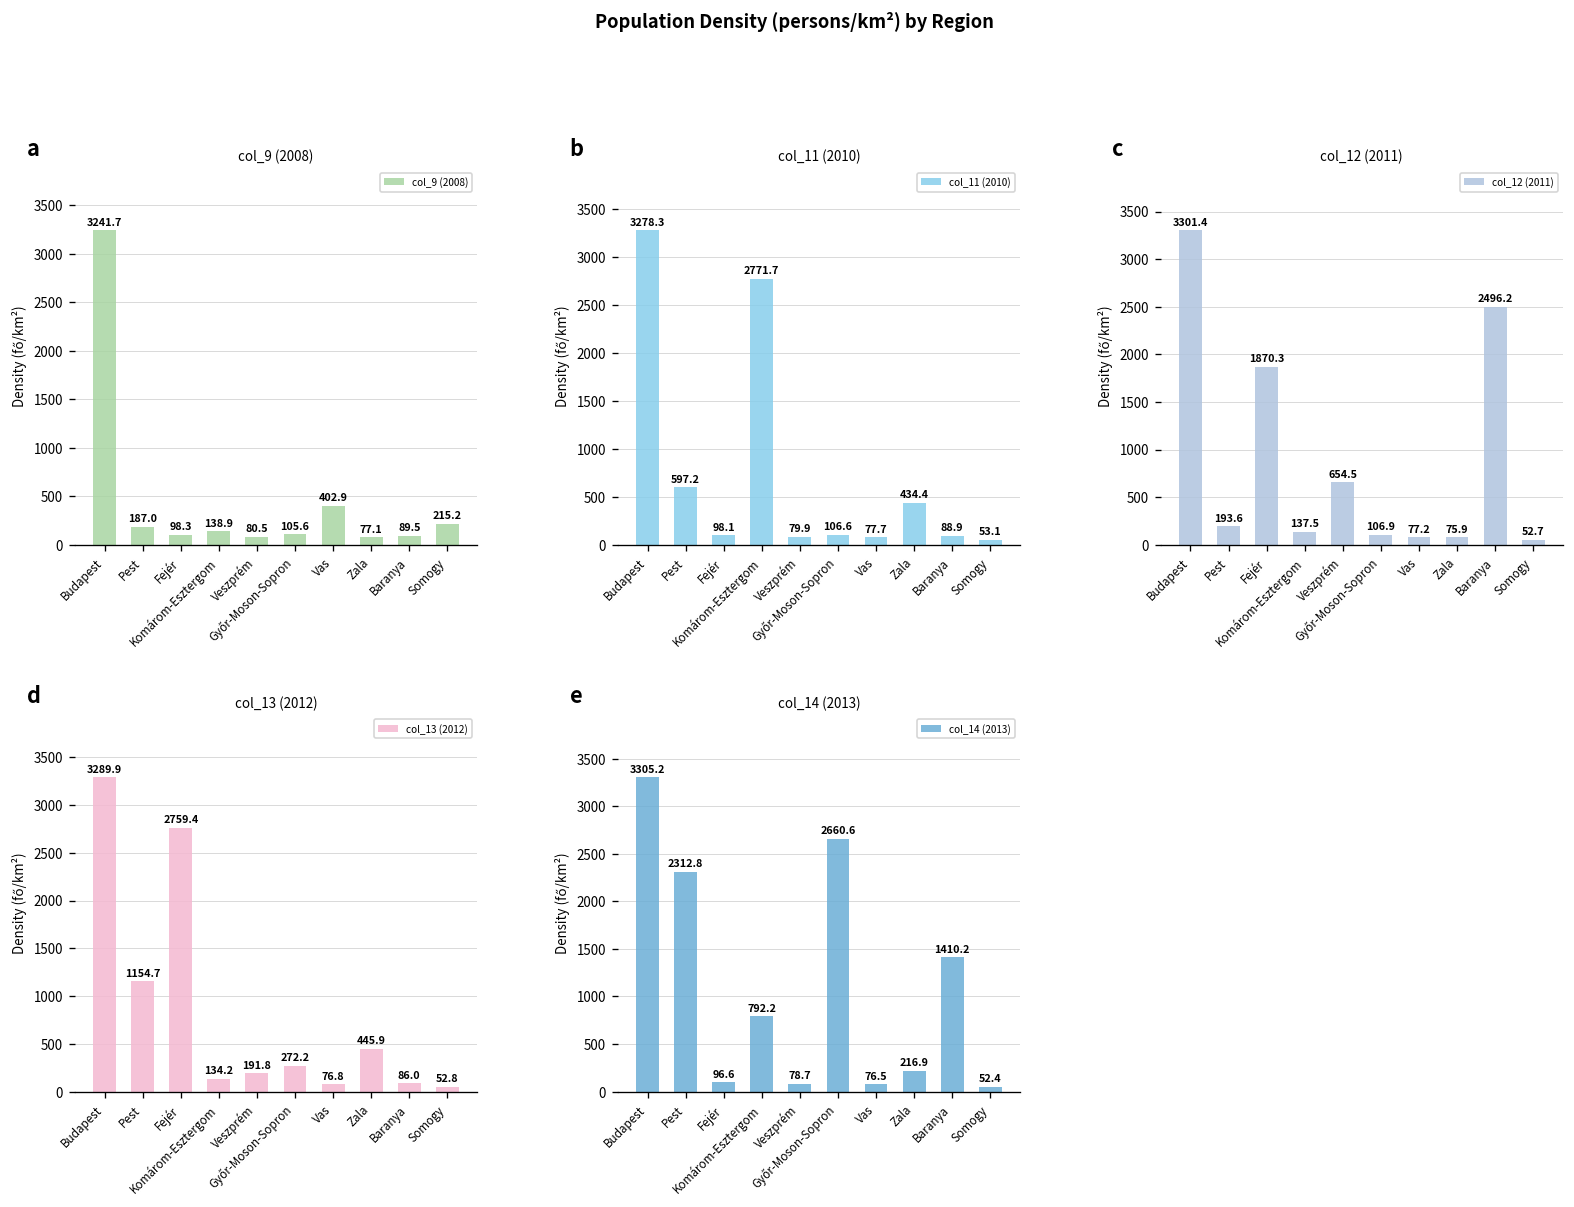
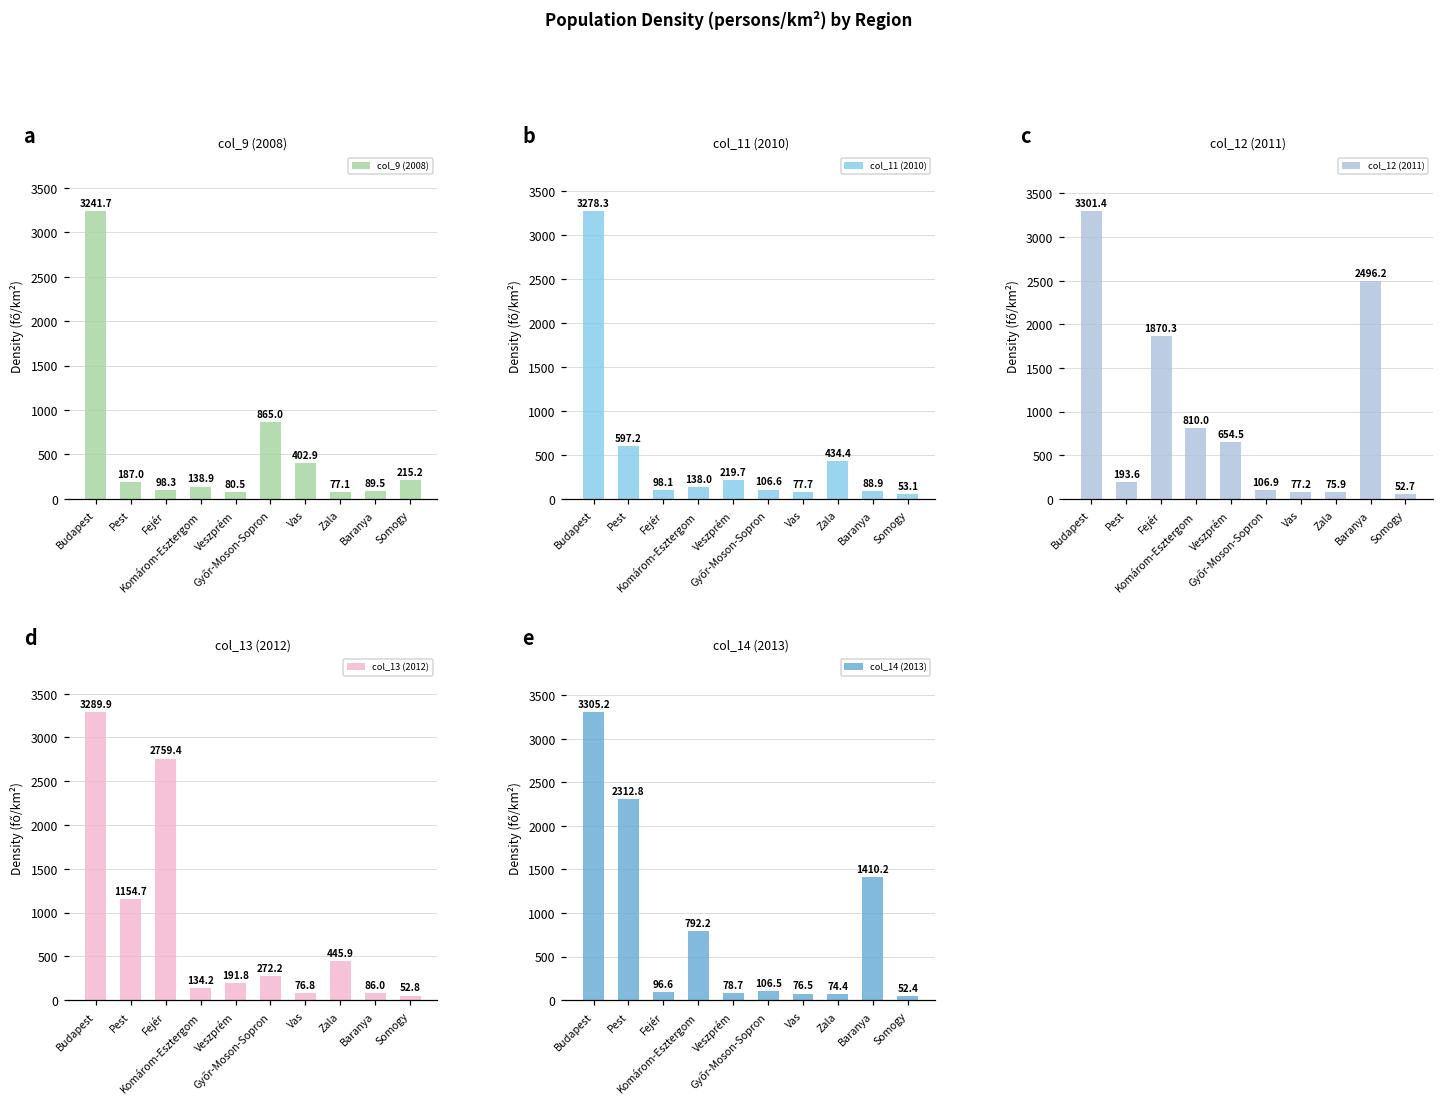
col_9 (2008), Győr-Moson-Sopron: 105.6 -> 865.0
col_11 (2010), Komárom-Esztergom: 2771.7 -> 138.0
col_11 (2010), Veszprém: 79.9 -> 219.7
col_12 (2011), Komárom-Esztergom: 137.5 -> 810.0
col_14 (2013), Győr-Moson-Sopron: 2660.6 -> 106.5
col_14 (2013), Zala: 216.9 -> 74.4
